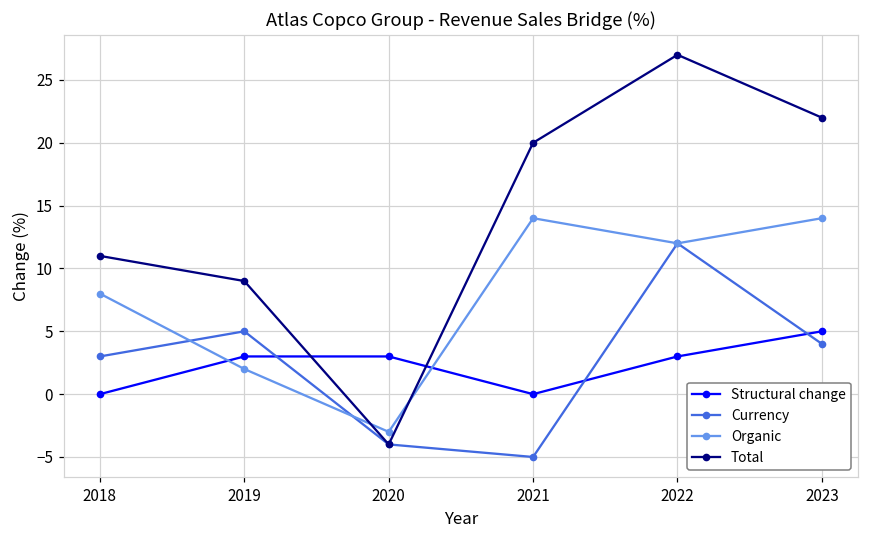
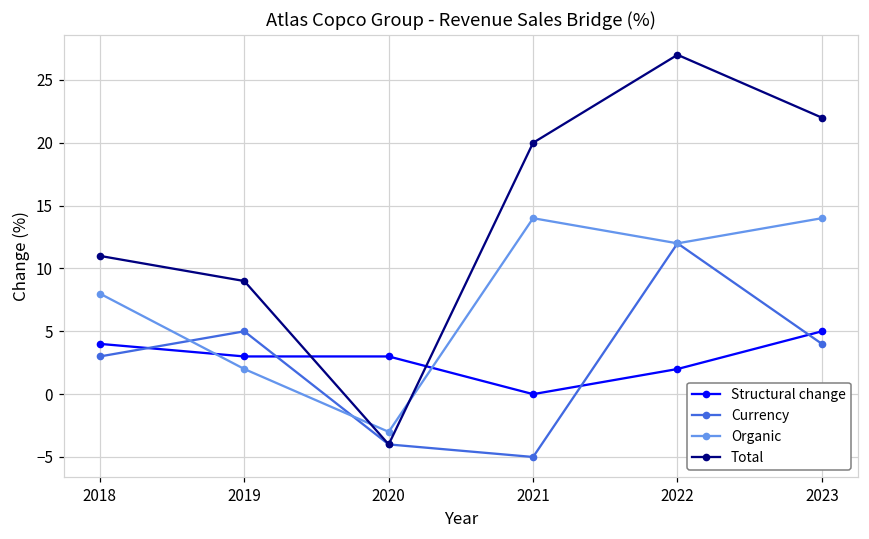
Structural change, 2018: 0 -> 4
Structural change, 2022: 3 -> 2
